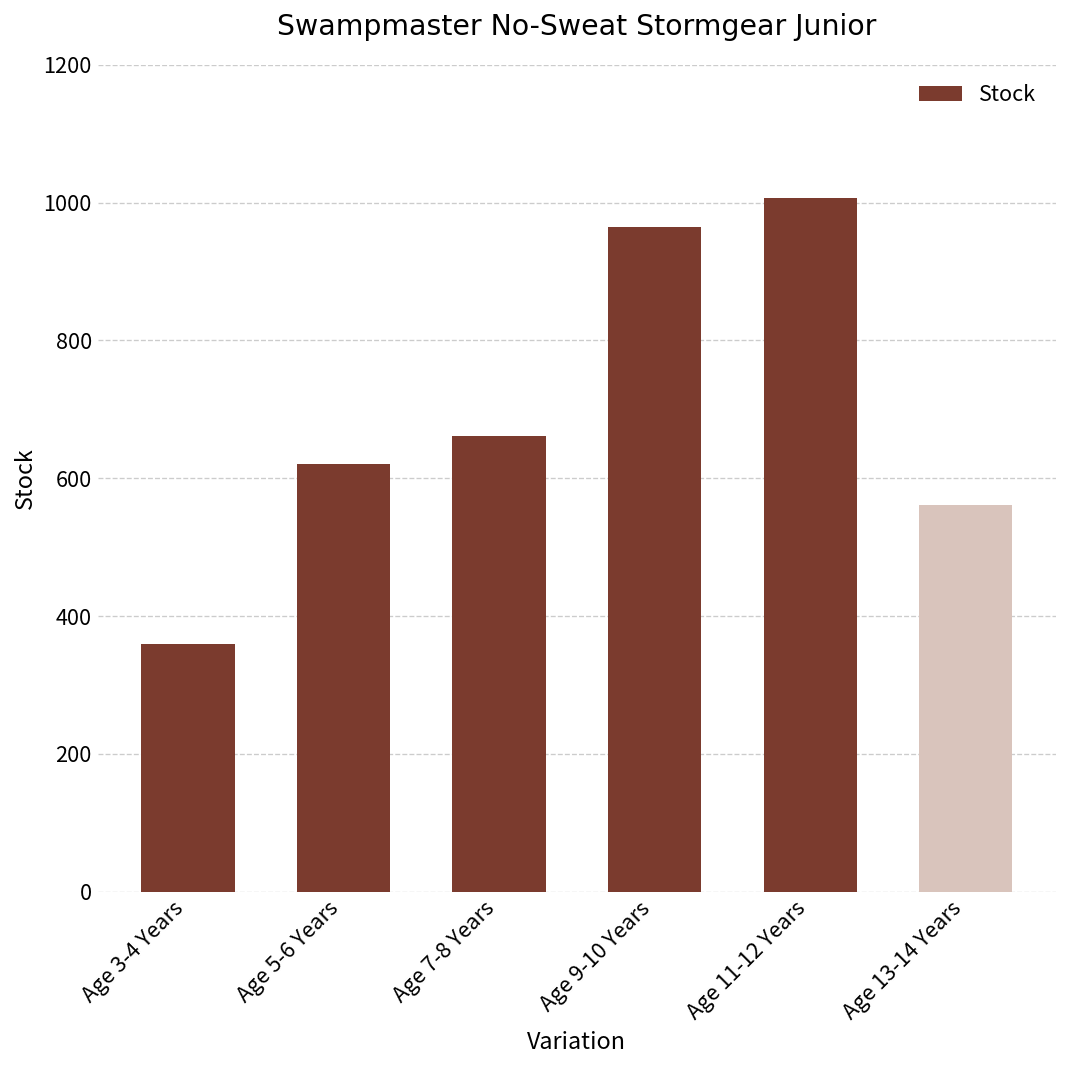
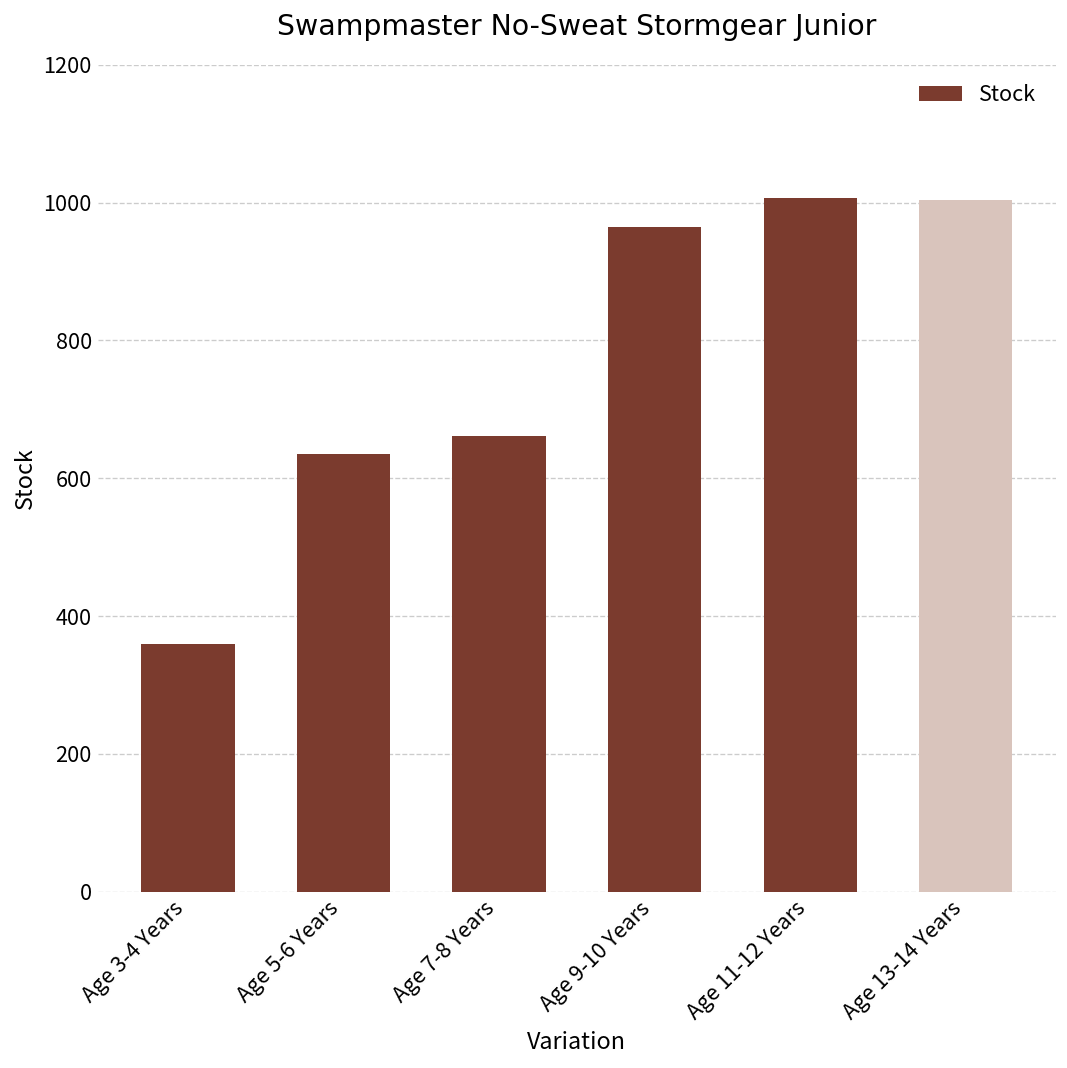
Age 5-6 Years: 620 -> 640
Age 13-14 Years: 560 -> 1000
